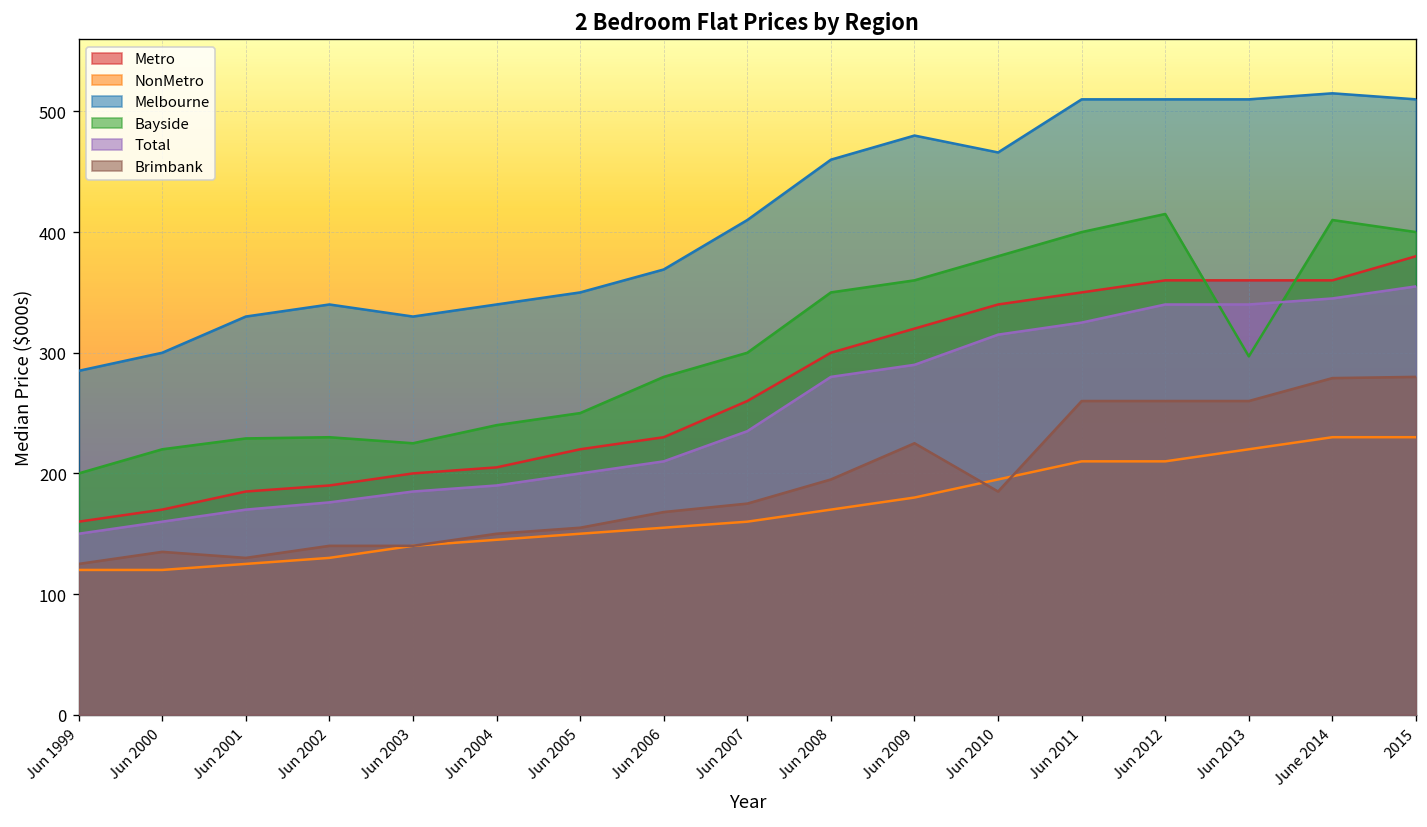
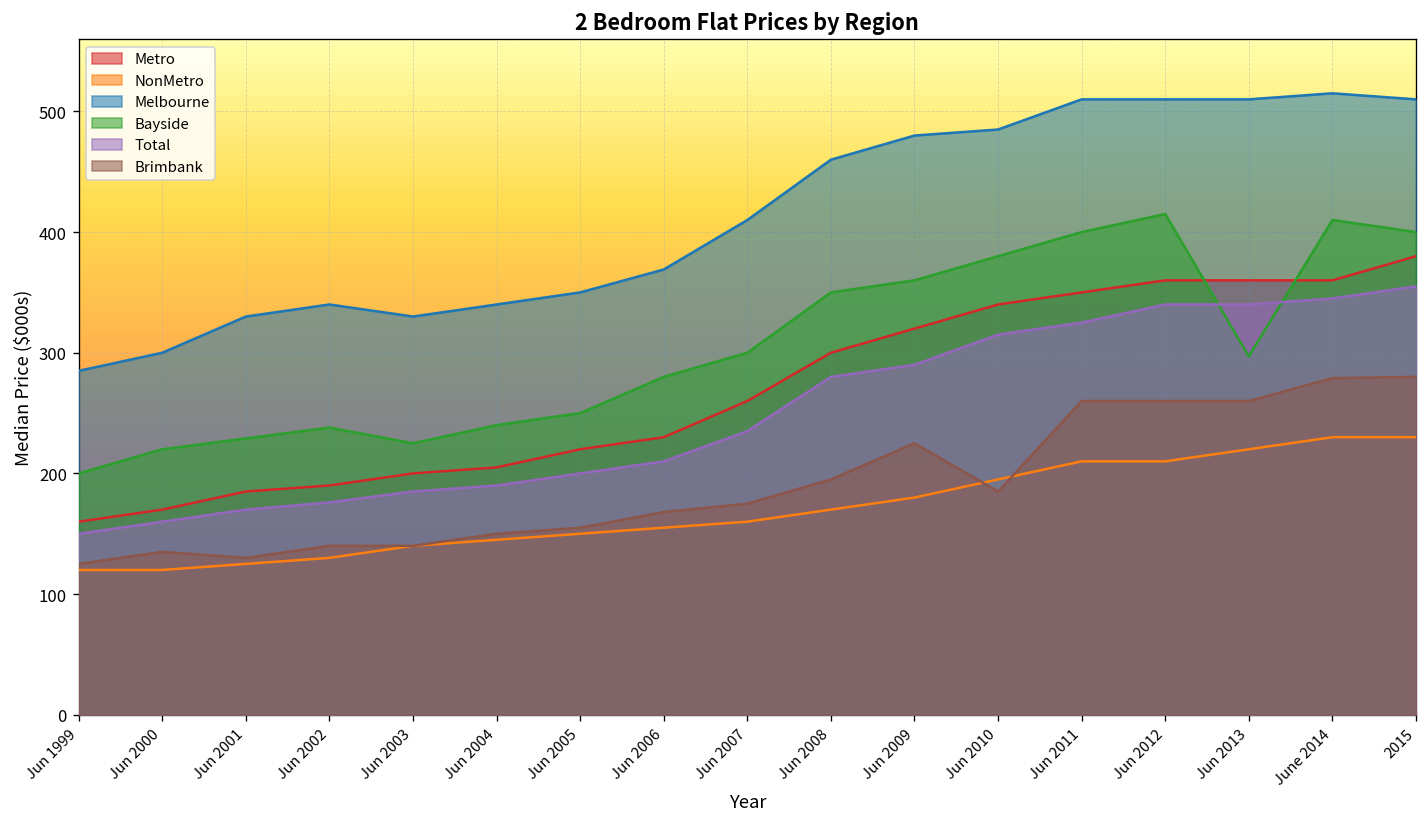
Bayside, Jun 2002: 230 -> 238
Melbourne, Jun 2010: 466 -> 485
